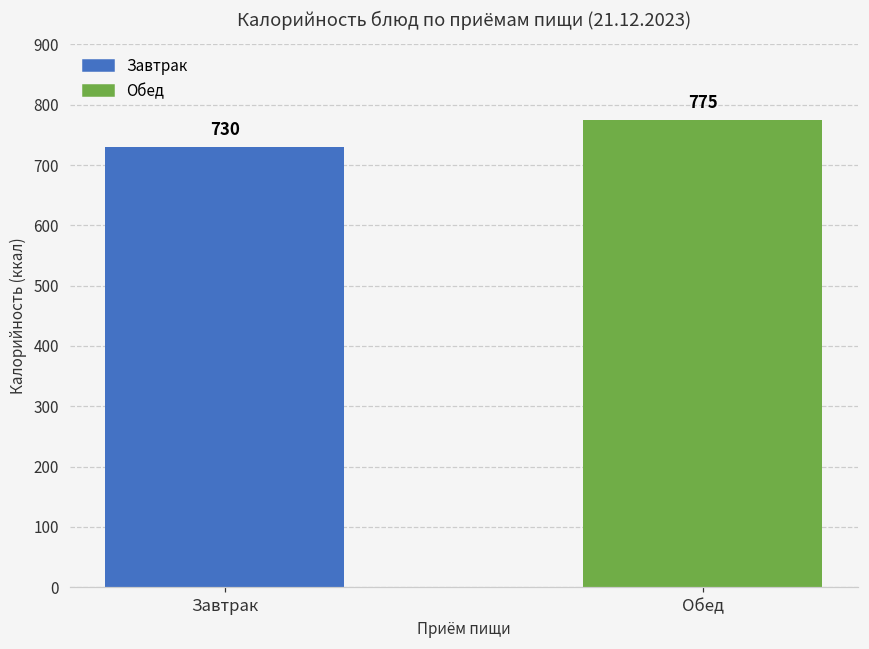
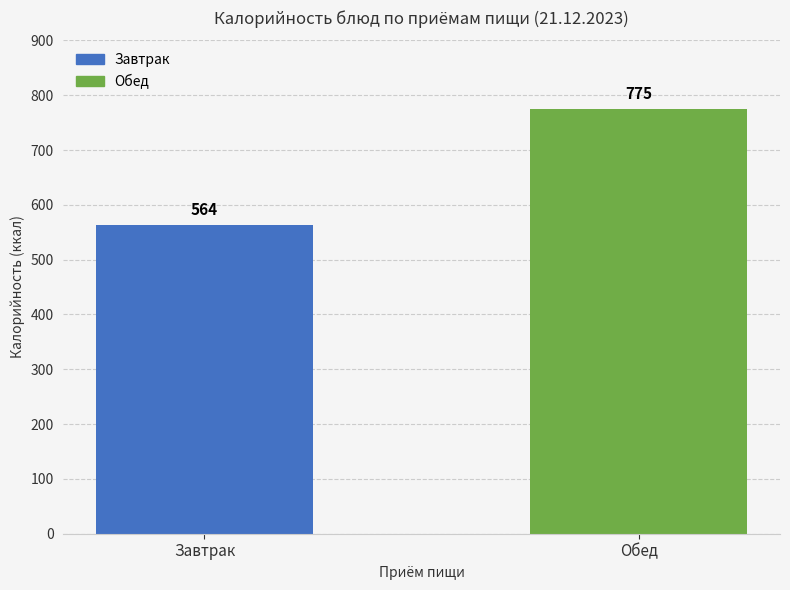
Завтрак: 730 -> 564
